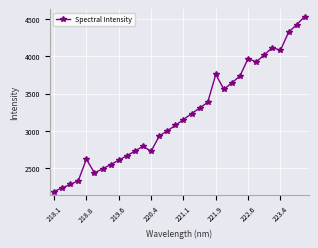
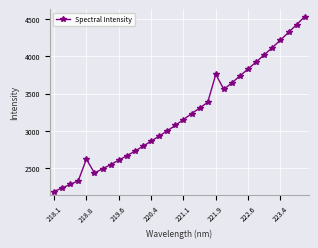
220.4: 2700 -> 2900
222.6: 4000 -> 3800
223.4: 4100 -> 4200
